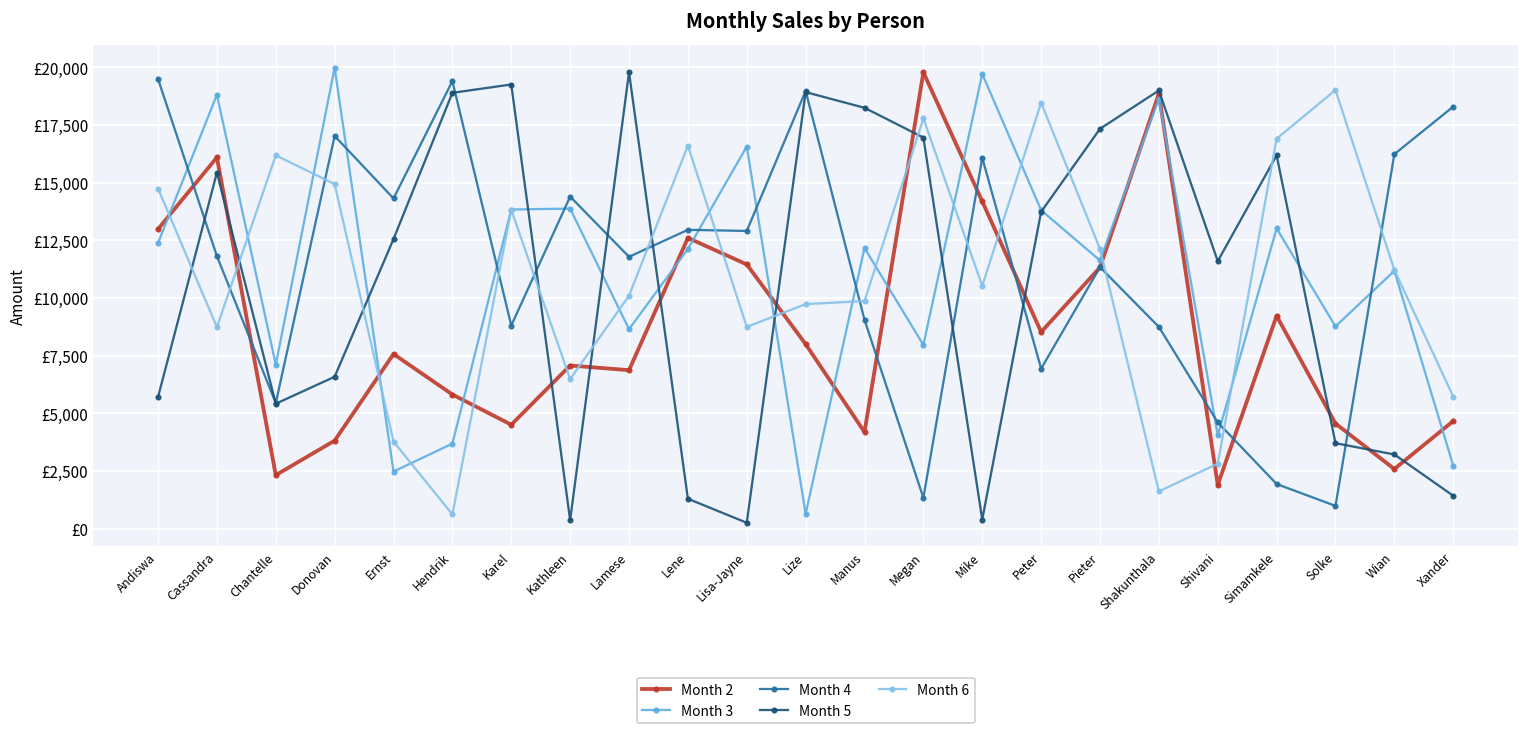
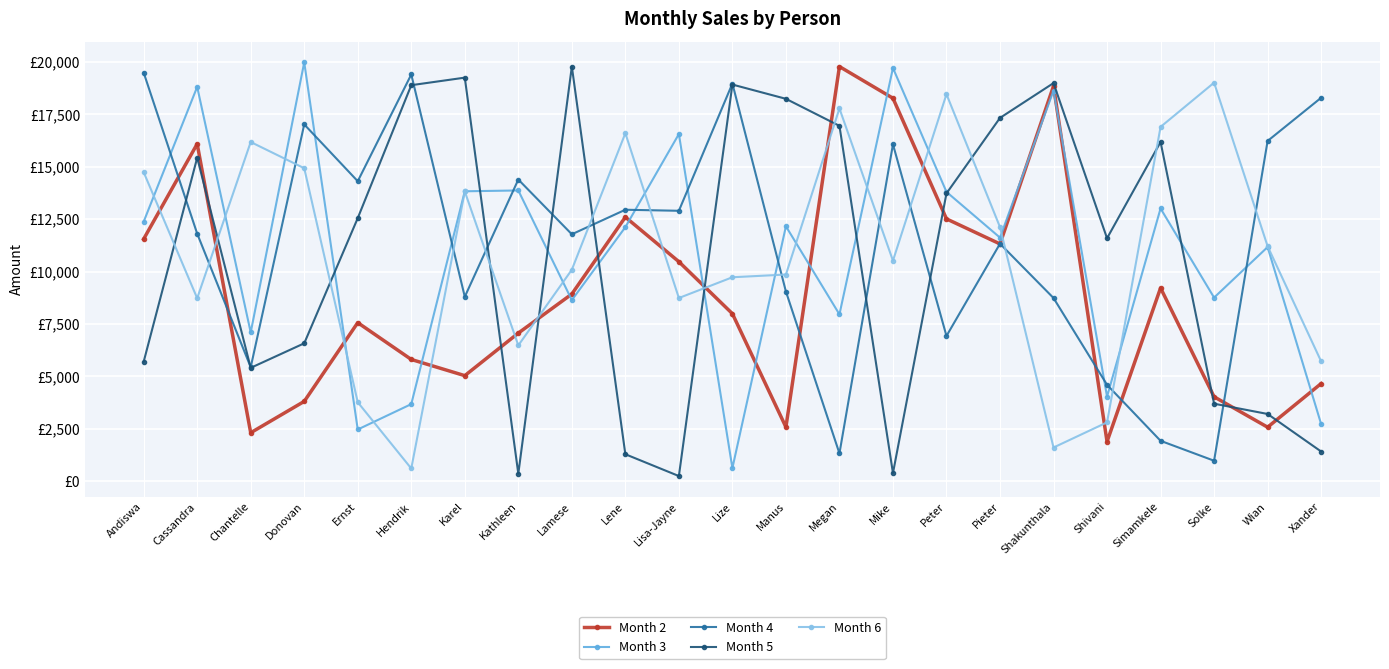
Month 2, Andiswa: £13,000 -> £11,600
Month 2, Karel: £4,500 -> £5,000
Month 2, Lamese: £6,900 -> £8,900
Month 2, Lisa-Jayne: £11,500 -> £10,500
Month 2, Manus: £4,200 -> £2,600
Month 2, Mike: £14,200 -> £18,300
Month 2, Peter: £8,500 -> £12,500
Month 2, Solke: £4,600 -> £4,000
